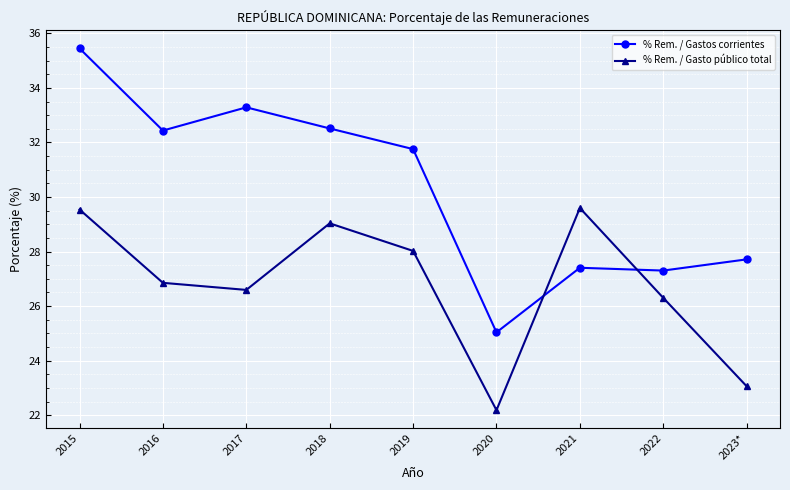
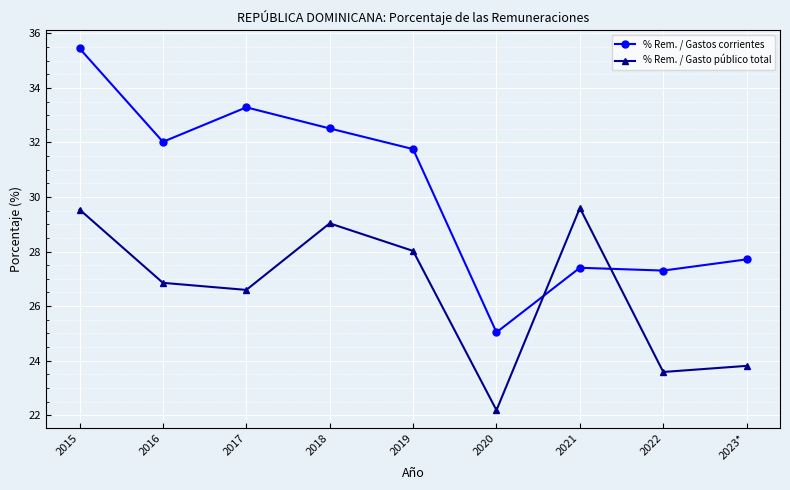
% Rem. / Gastos corrientes, 2016: 32.4 -> 32.0
% Rem. / Gasto público total, 2022: 26.3 -> 23.6
% Rem. / Gasto público total, 2023*: 23.1 -> 23.8
